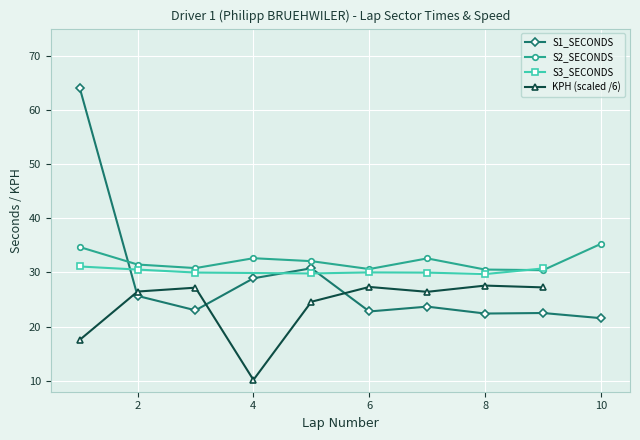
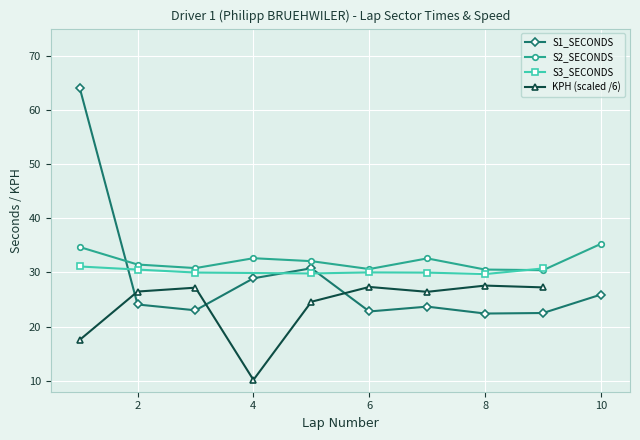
S1_SECONDS, 2: 26 -> 24
S1_SECONDS, 10: 22 -> 26
